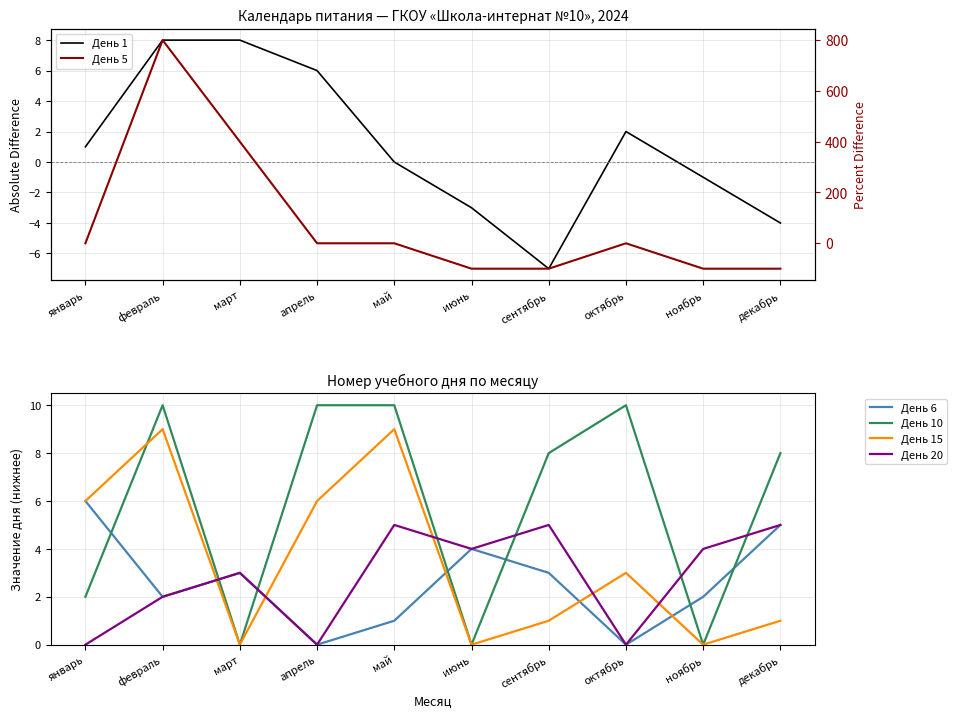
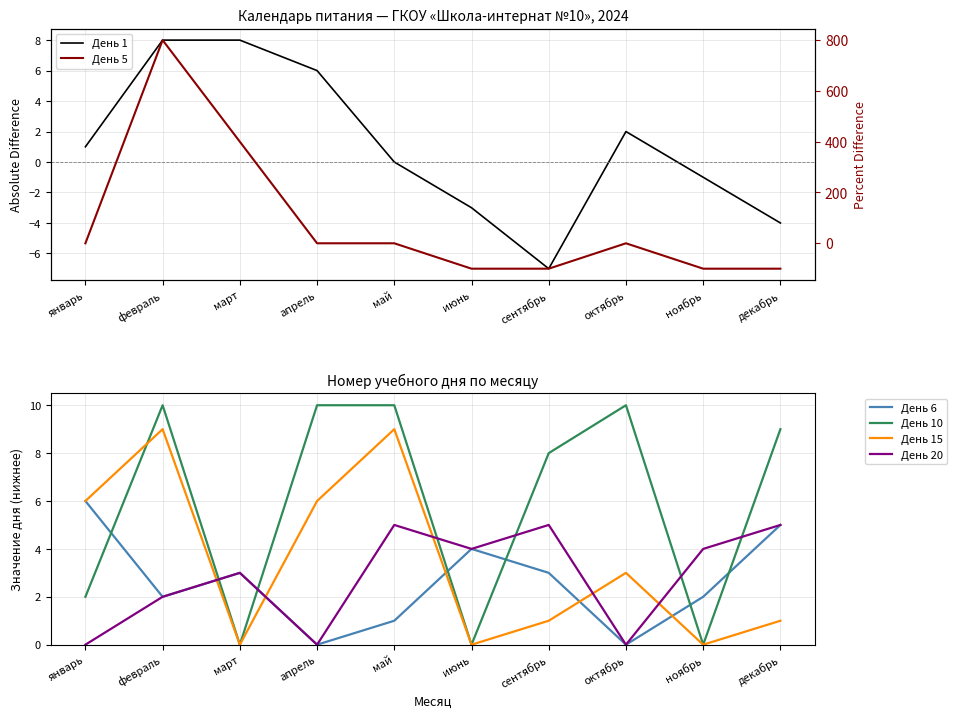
Номер учебного дня по месяцу, День 10, декабрь: 8 -> 9
